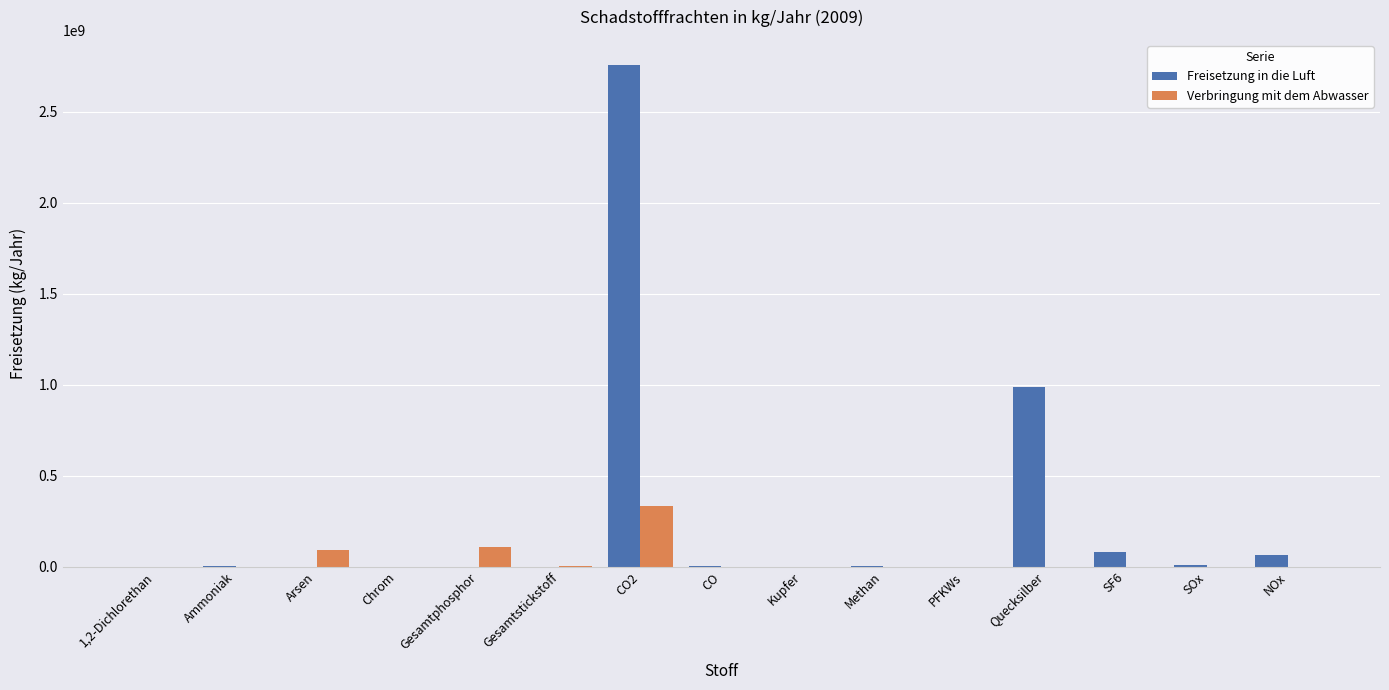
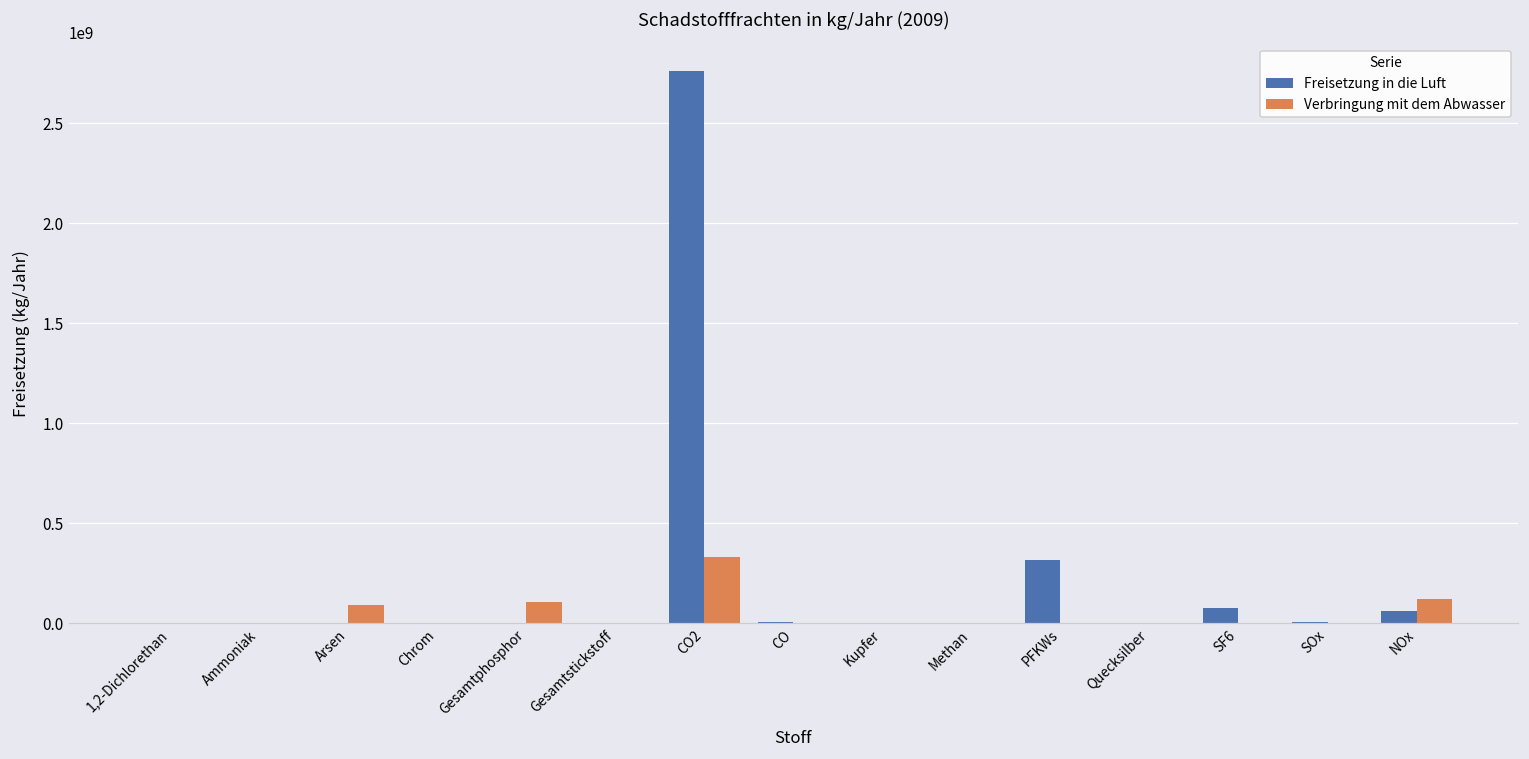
Freisetzung in die Luft, PFKWs: 0 -> 310000000
Freisetzung in die Luft, Quecksilber: 990000000 -> 0
Verbringung mit dem Abwasser, NOx: 0 -> 120000000
